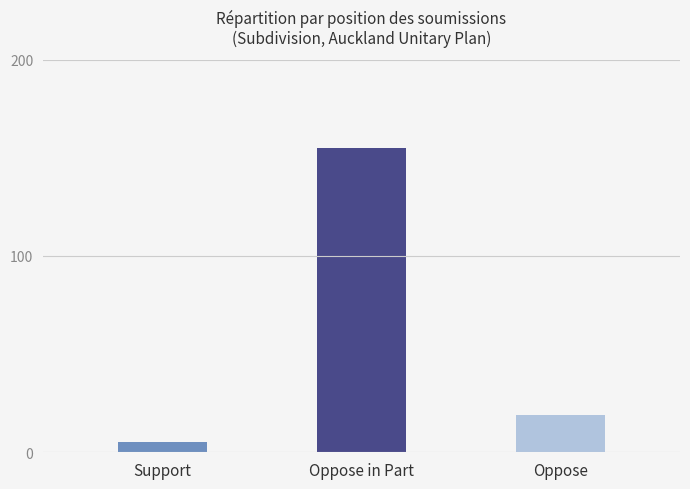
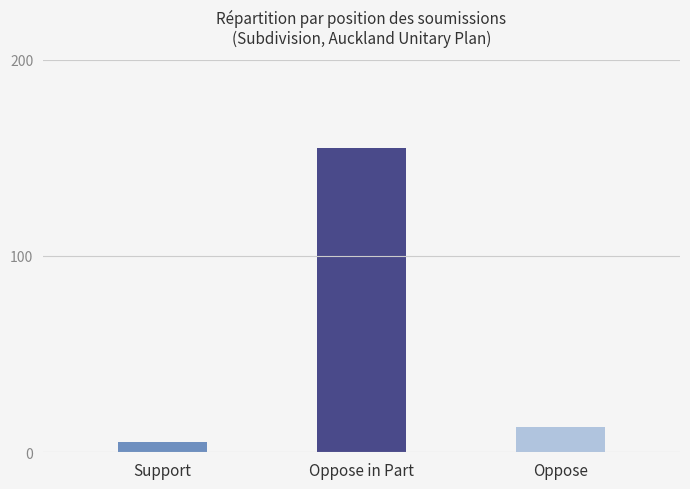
Oppose: 19 -> 13
